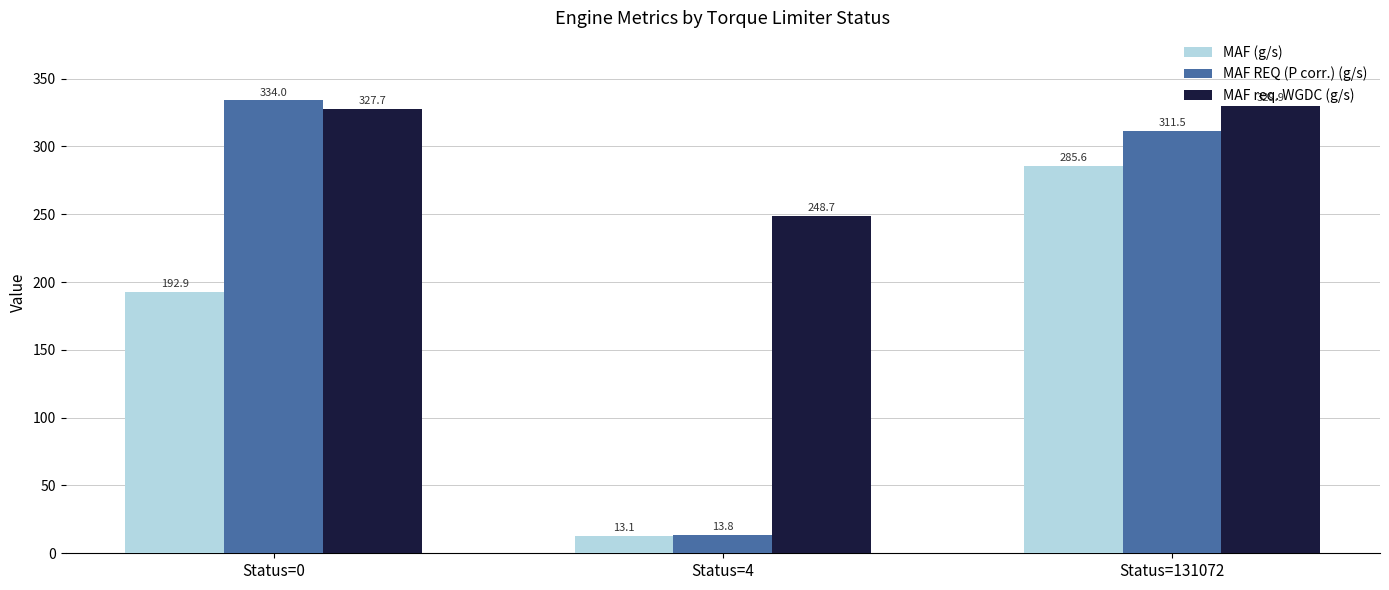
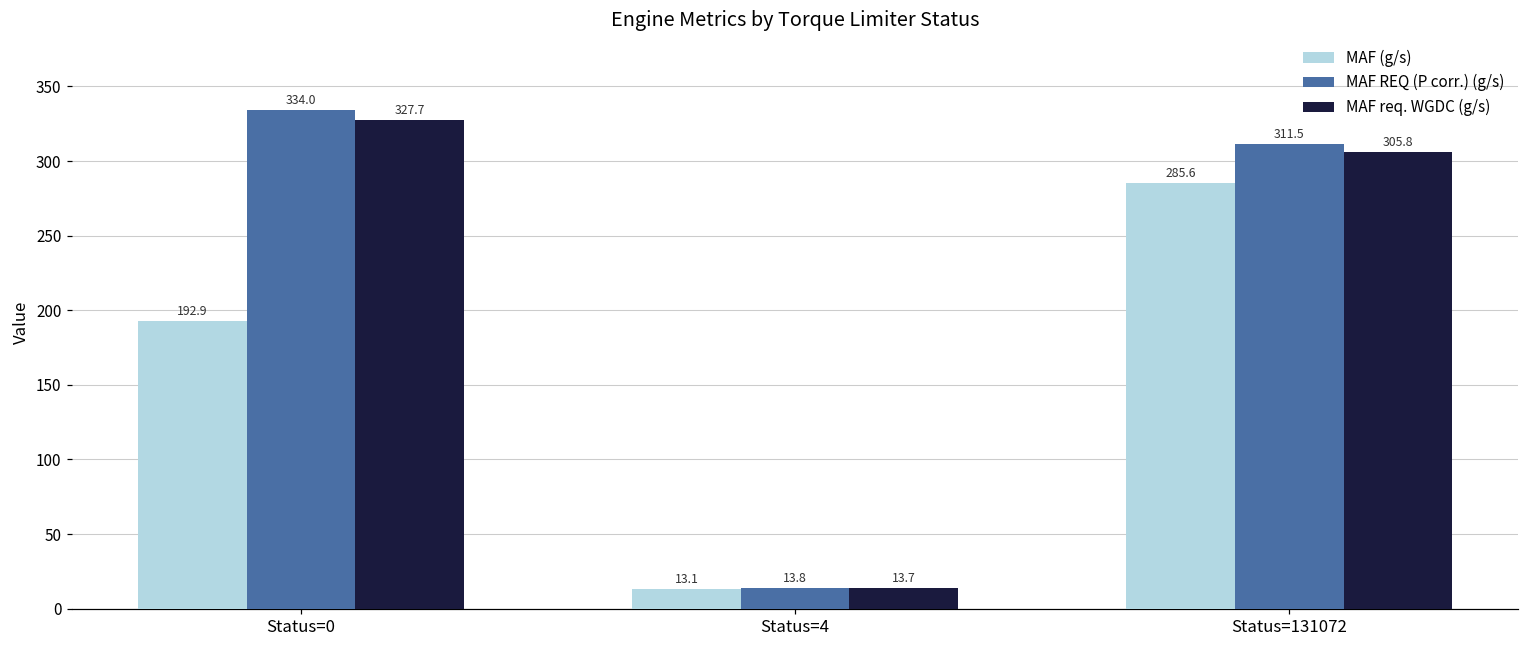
MAF req. WGDC (g/s), Status=4: 248.7 -> 13.7
MAF req. WGDC (g/s), Status=131072: 329.9 -> 305.8
